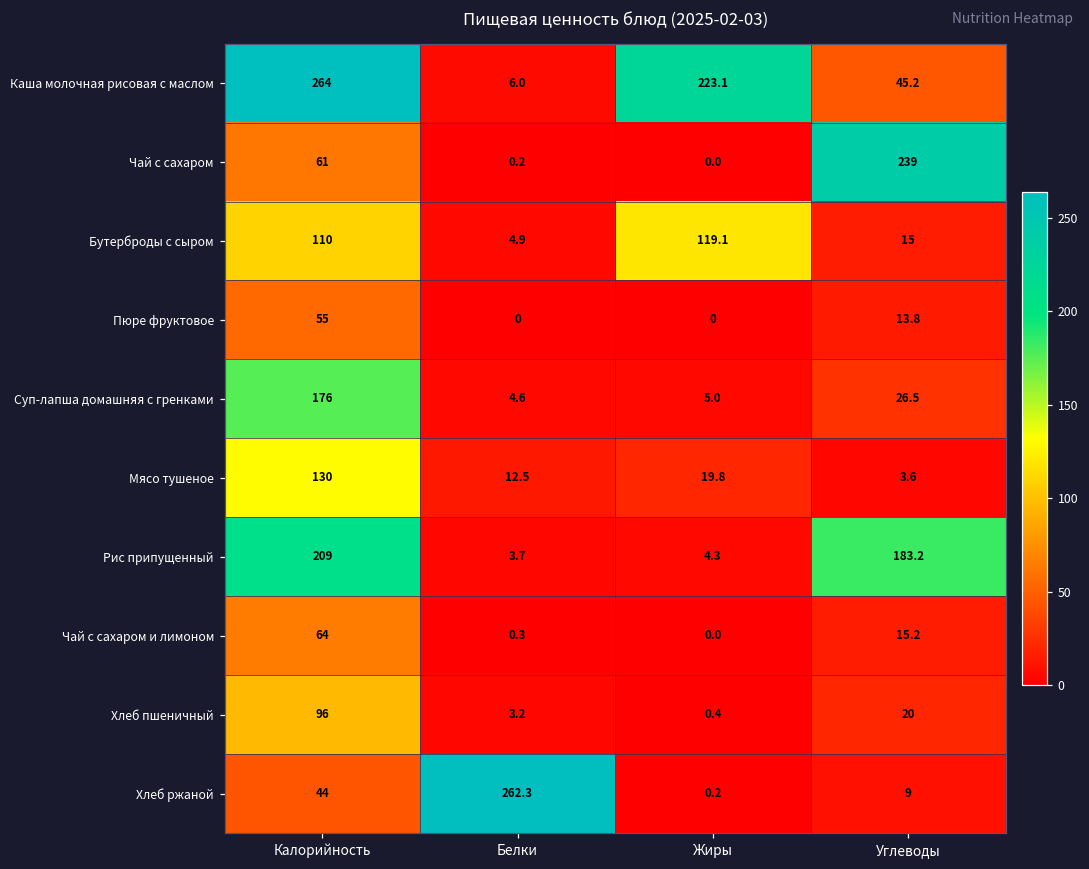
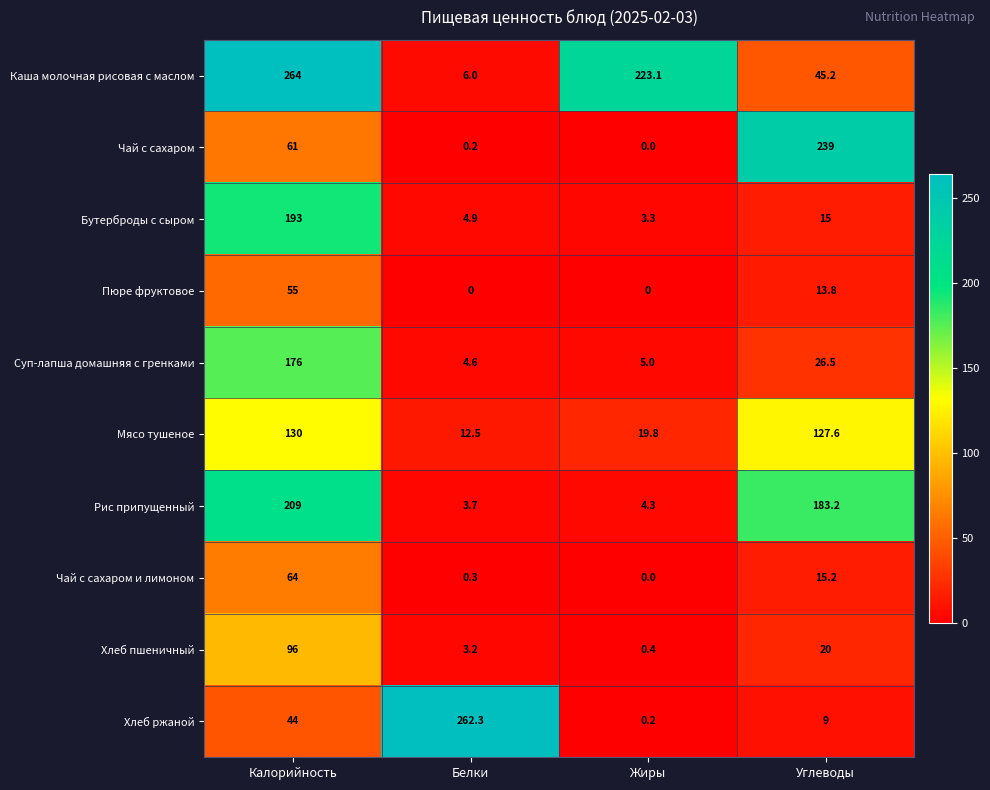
Бутерброды с сыром, Калорийность: 110 -> 193
Бутерброды с сыром, Жиры: 119.1 -> 3.3
Мясо тушеное, Углеводы: 3.6 -> 127.6
